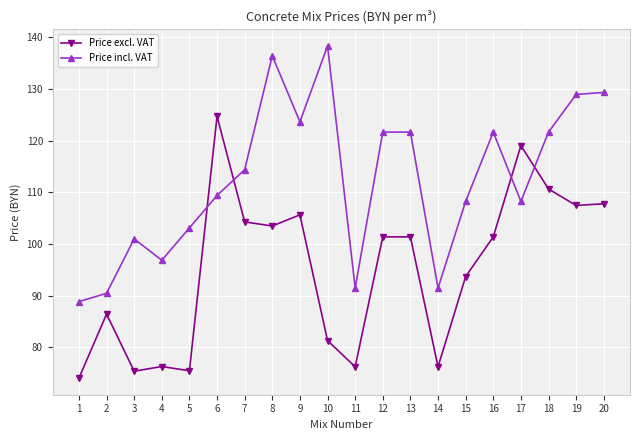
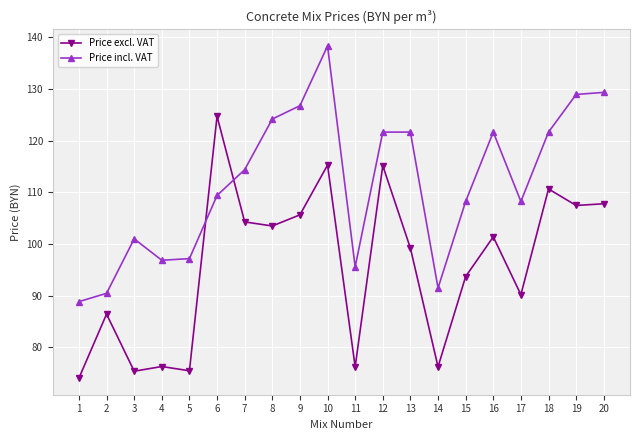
Price incl. VAT, 5: 103 -> 97
Price incl. VAT, 8: 136 -> 124
Price incl. VAT, 9: 124 -> 127
Price excl. VAT, 10: 81 -> 115
Price incl. VAT, 11: 91 -> 96
Price excl. VAT, 12: 101 -> 115
Price excl. VAT, 13: 101 -> 99
Price excl. VAT, 17: 119 -> 90
